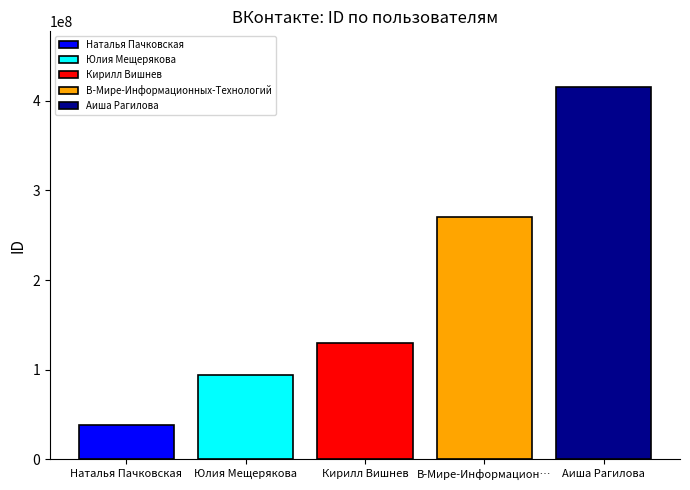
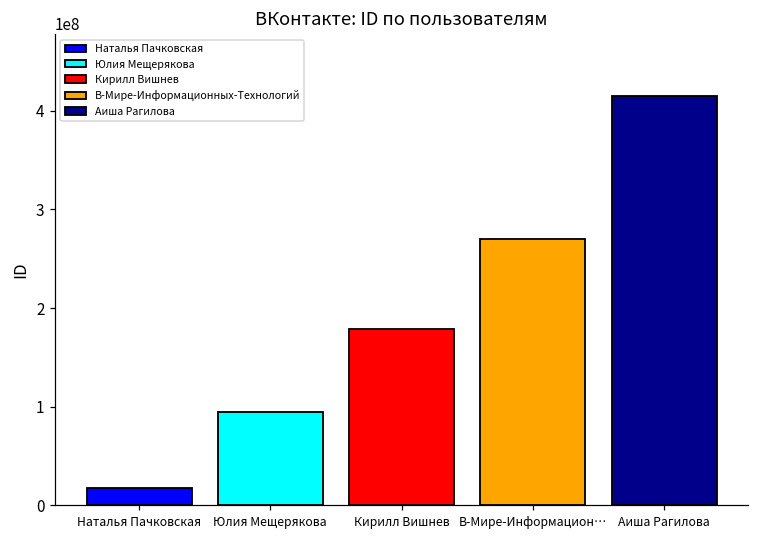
Наталья Пачковская: 40000000 -> 20000000
Кирилл Вишнев: 130000000 -> 180000000
